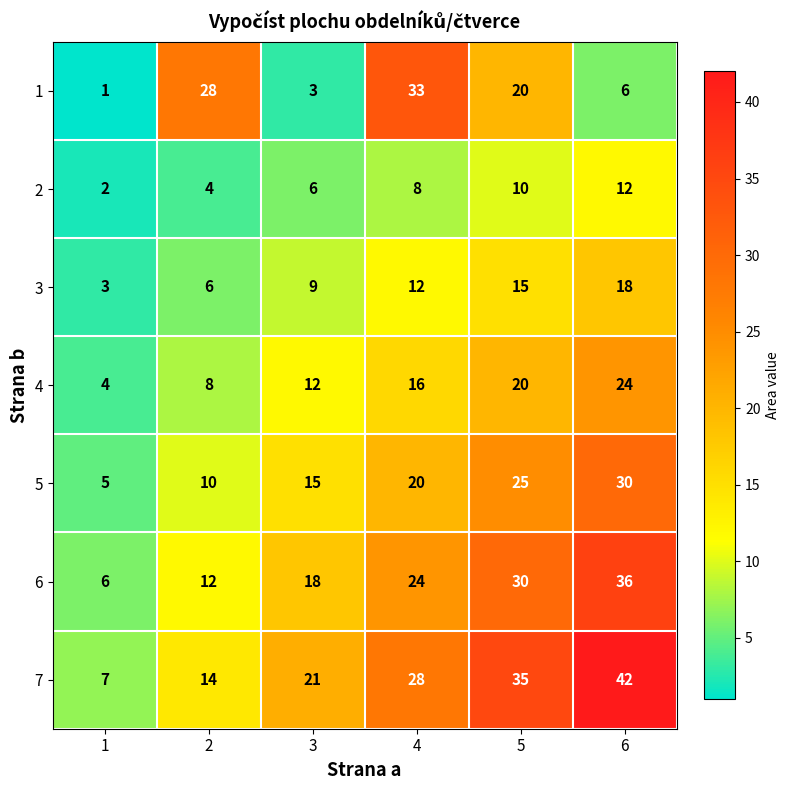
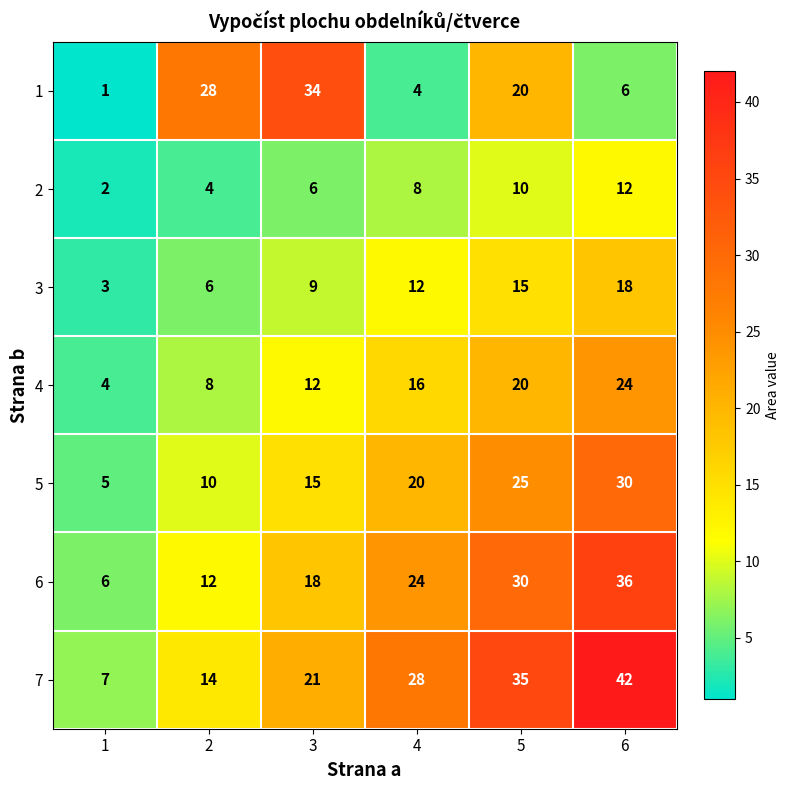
1, 3: 3 -> 34
1, 4: 33 -> 4
